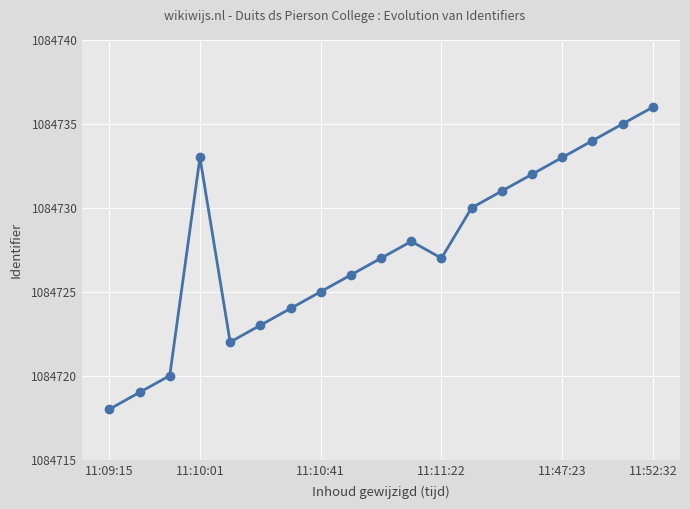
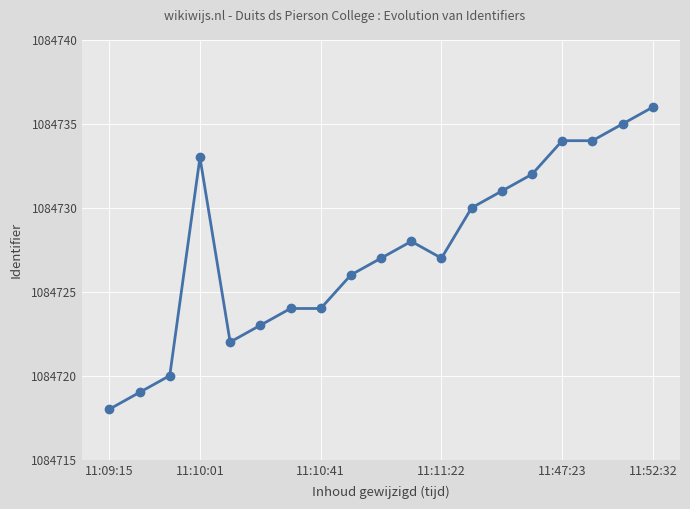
11:10:41: 1084725 -> 1084724
11:47:23: 1084733 -> 1084734
